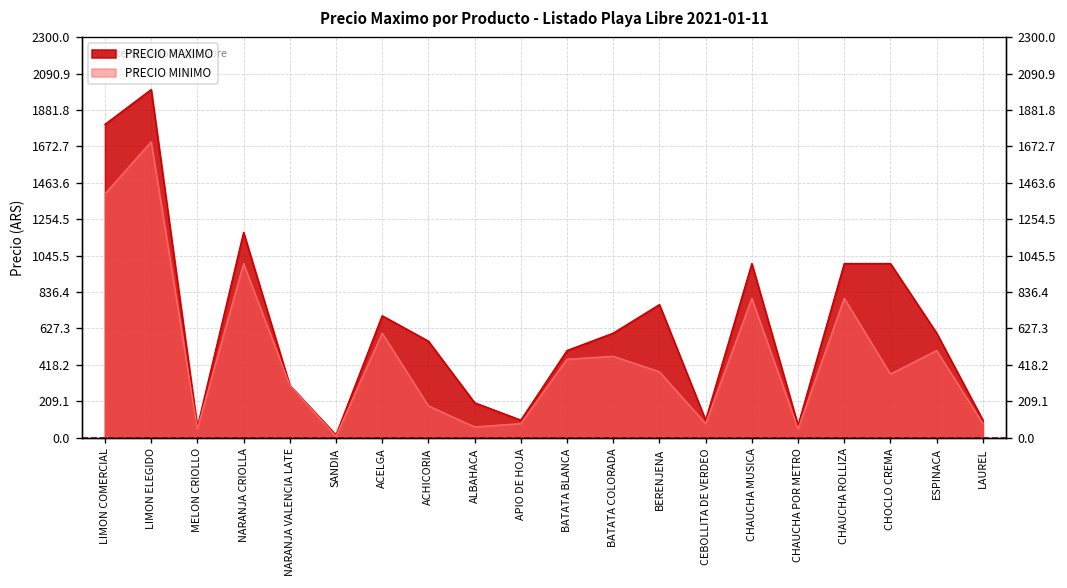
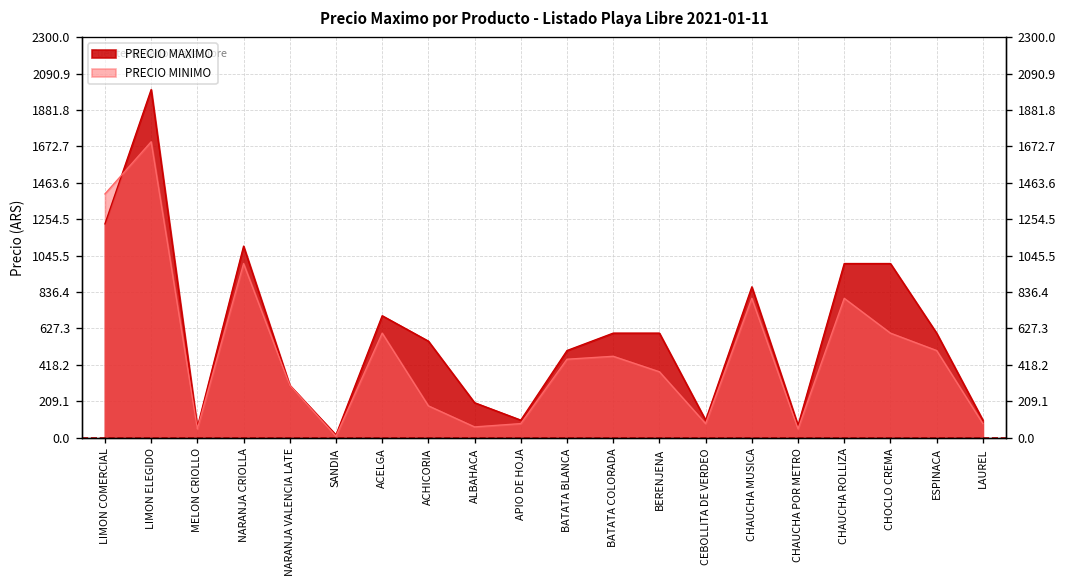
PRECIO MAXIMO, LIMON COMERCIAL: 1800 -> 1230
PRECIO MAXIMO, NARANJA CRIOLLA: 1180 -> 1100
PRECIO MAXIMO, BERENJENA: 760 -> 600
PRECIO MAXIMO, CHAUCHA MUSICA: 1000 -> 870
PRECIO MINIMO, CHOCLO CREMA: 370 -> 600
